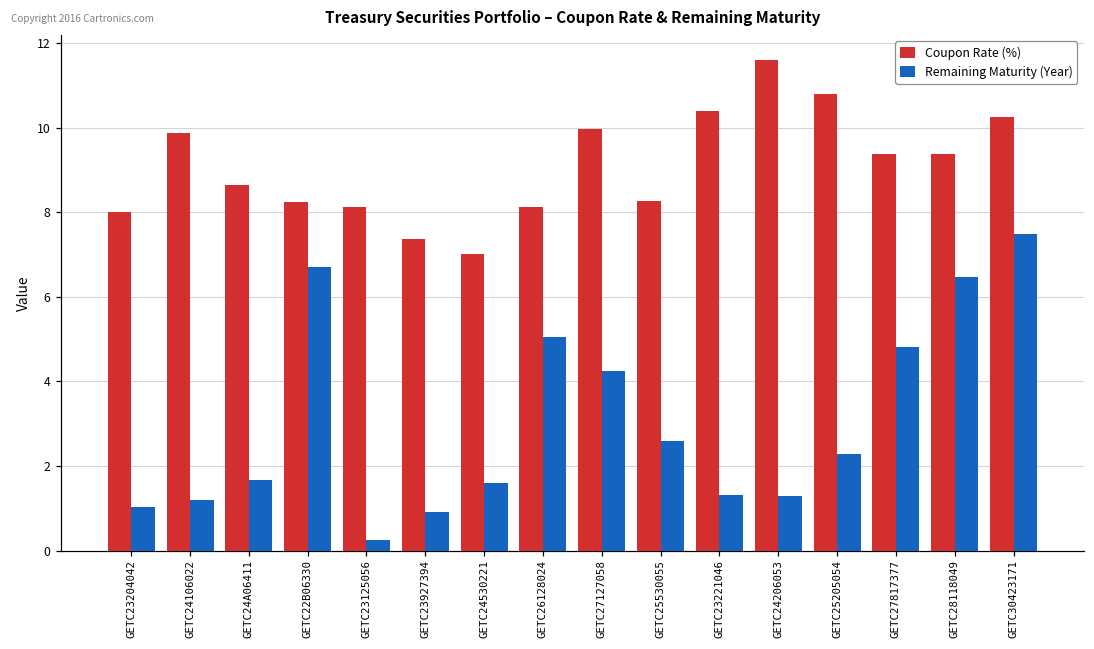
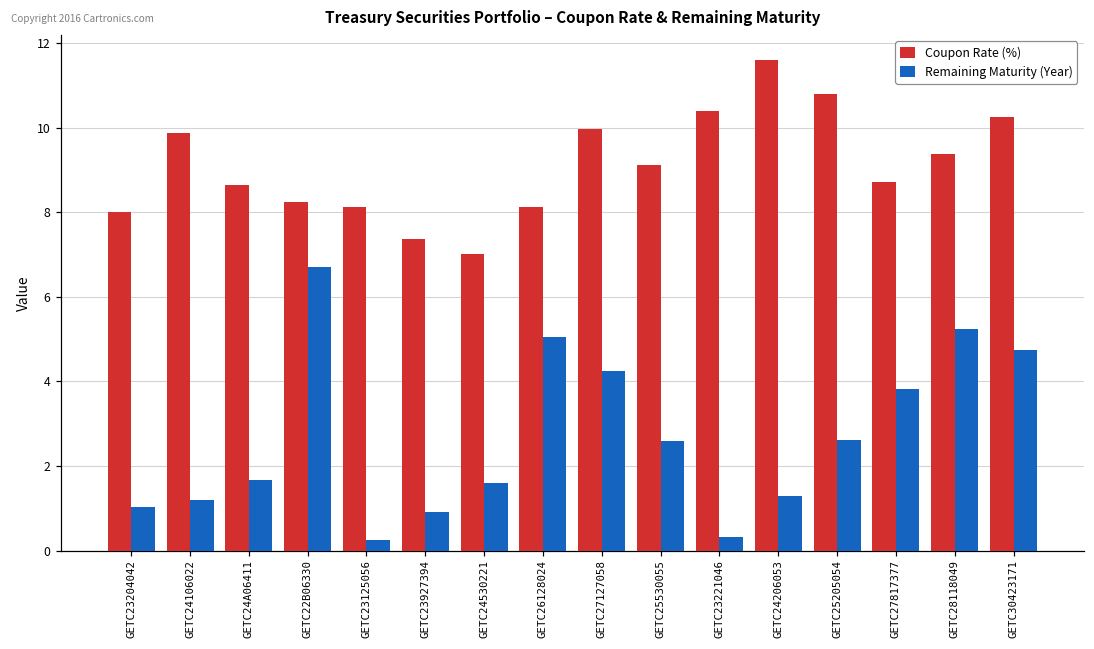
Coupon Rate (%), GETC25530055: 8.3 -> 9.1
Remaining Maturity (Year), GETC23221046: 1.3 -> 0.3
Remaining Maturity (Year), GETC25205054: 2.3 -> 2.6
Coupon Rate (%), GETC27817377: 9.4 -> 8.7
Remaining Maturity (Year), GETC27817377: 4.8 -> 3.8
Remaining Maturity (Year), GETC28118049: 6.5 -> 5.2
Remaining Maturity (Year), GETC30423171: 7.5 -> 4.7
